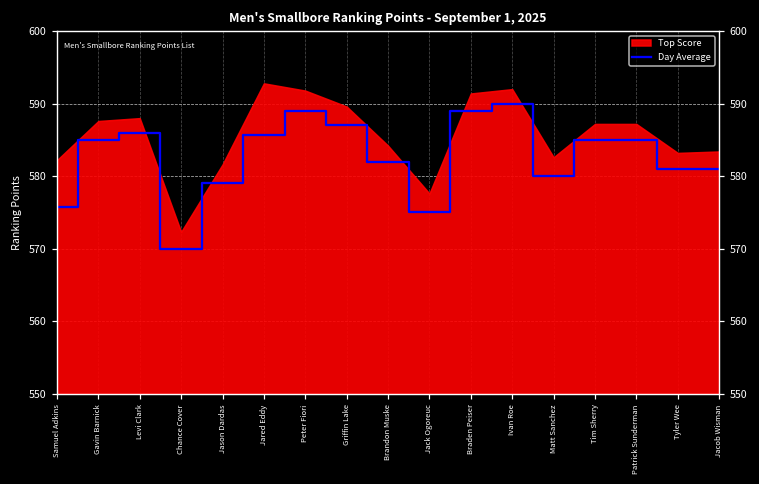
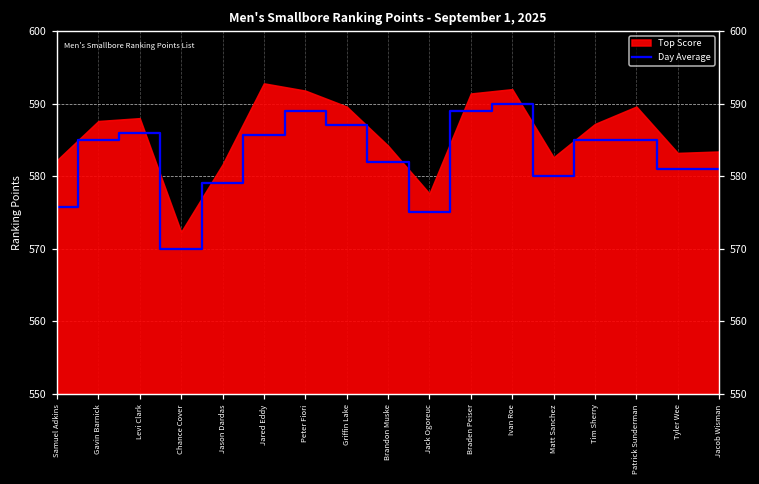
Top Score, Patrick Sunderman: 587 -> 590
